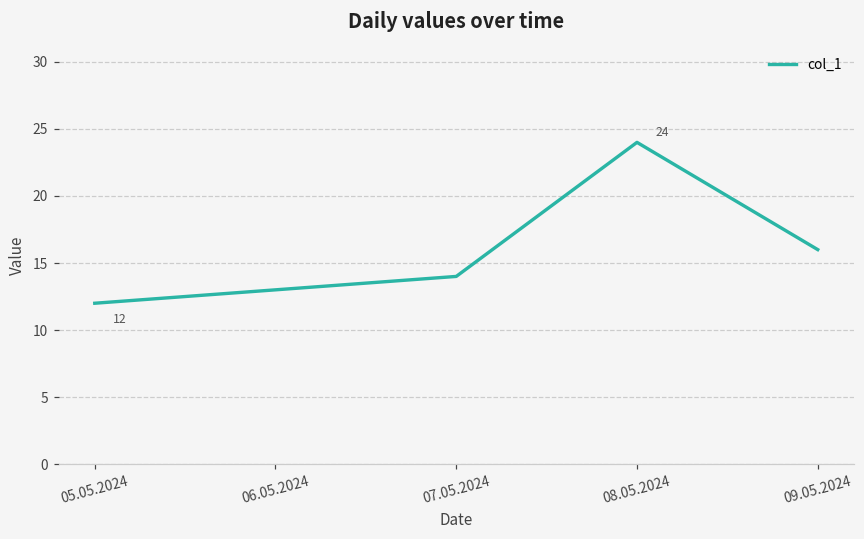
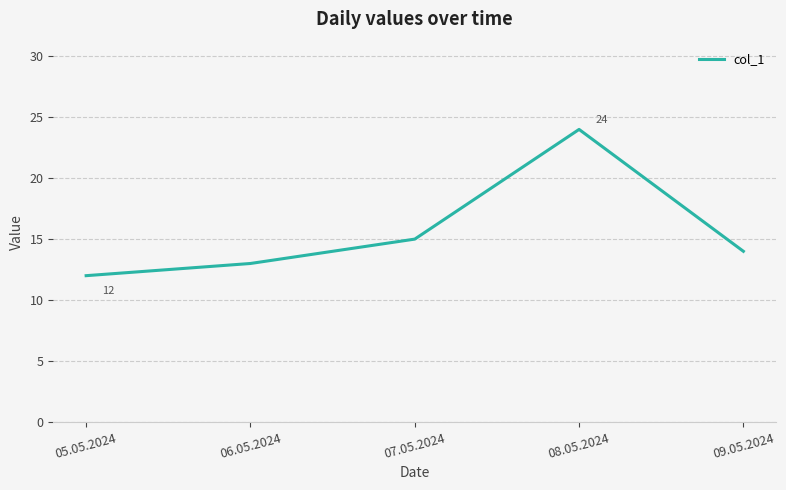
07.05.2024: 14 -> 15
09.05.2024: 16 -> 14
